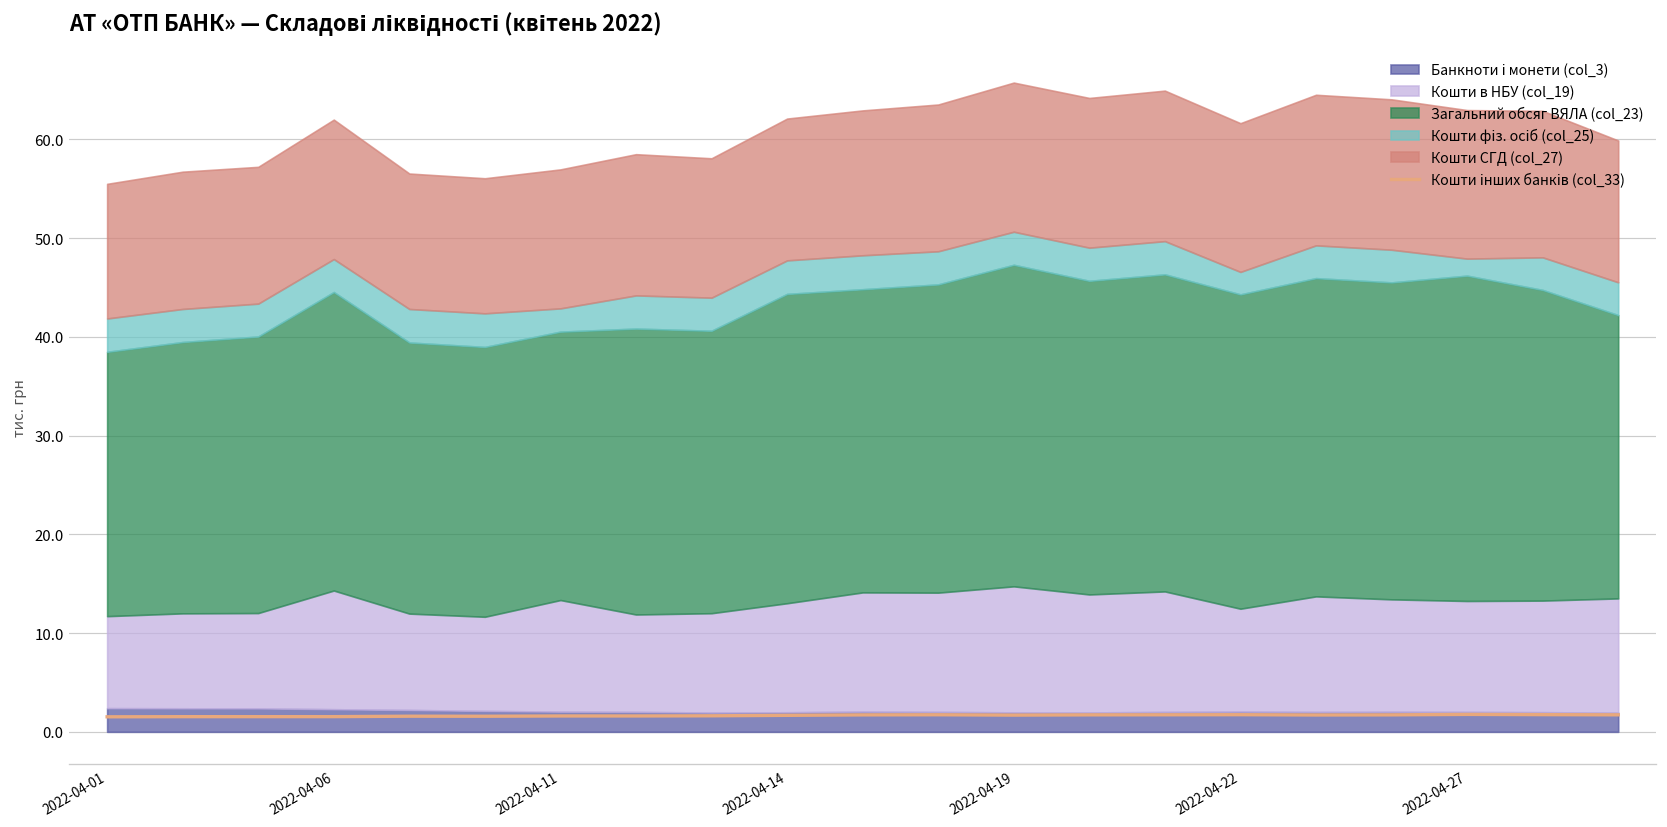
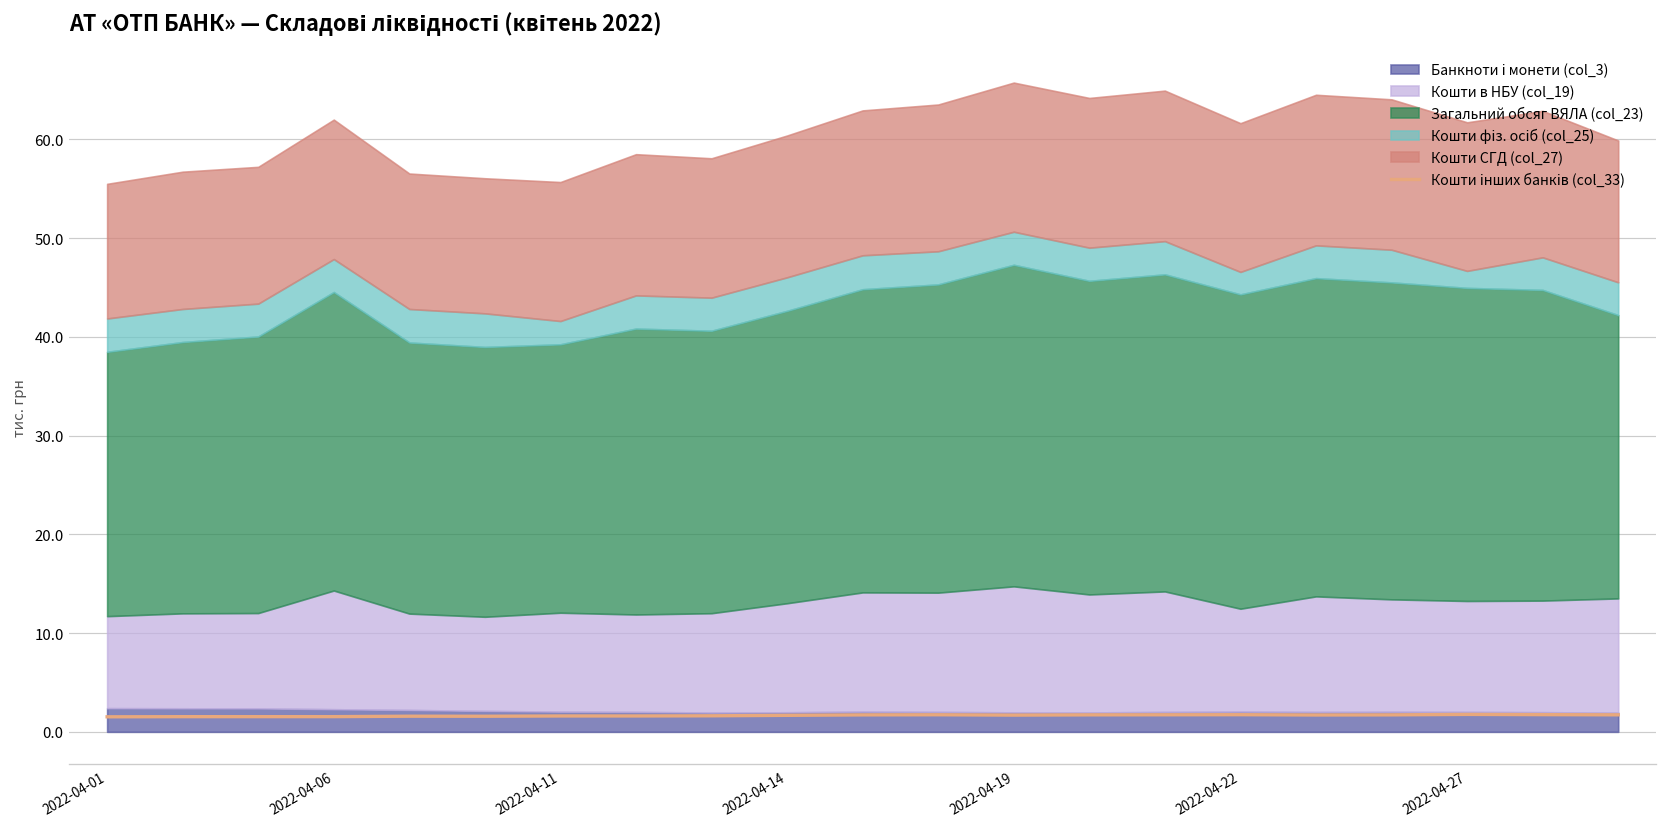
Кошти в НБУ (col_19), 2022-04-11: 11 -> 10
Загальний обсяг ВЯЛА (col_23), 2022-04-14: 31 -> 30
Загальний обсяг ВЯЛА (col_23), 2022-04-27: 33 -> 32
